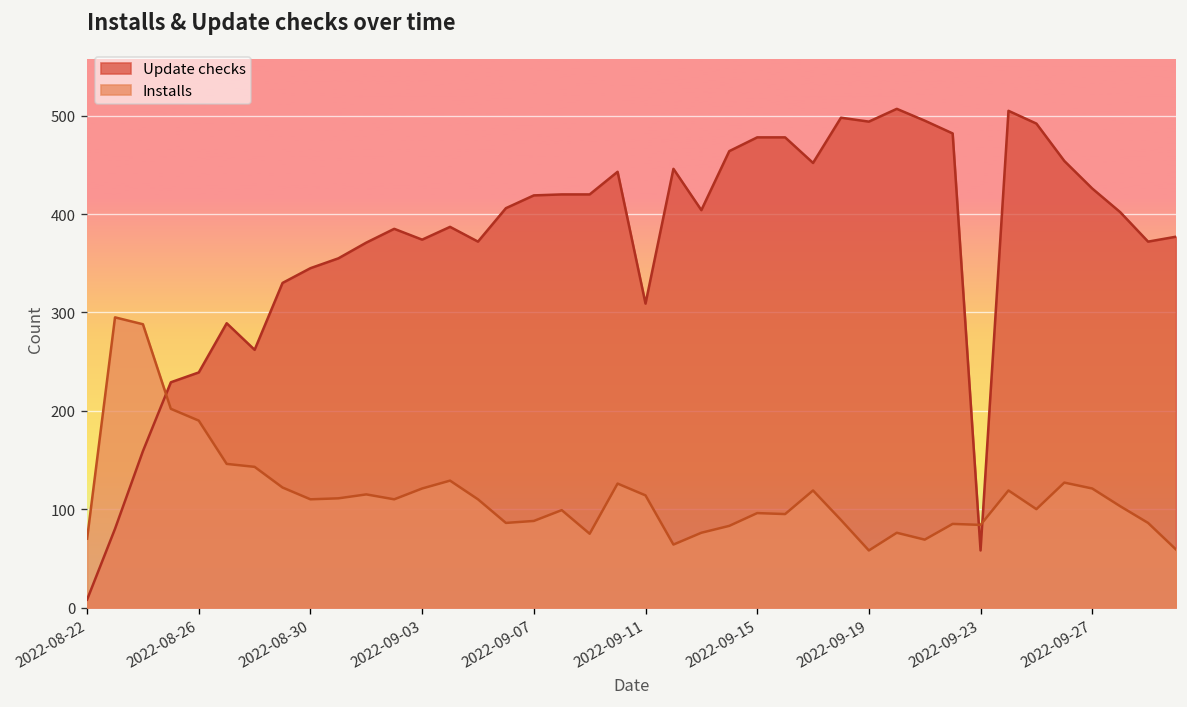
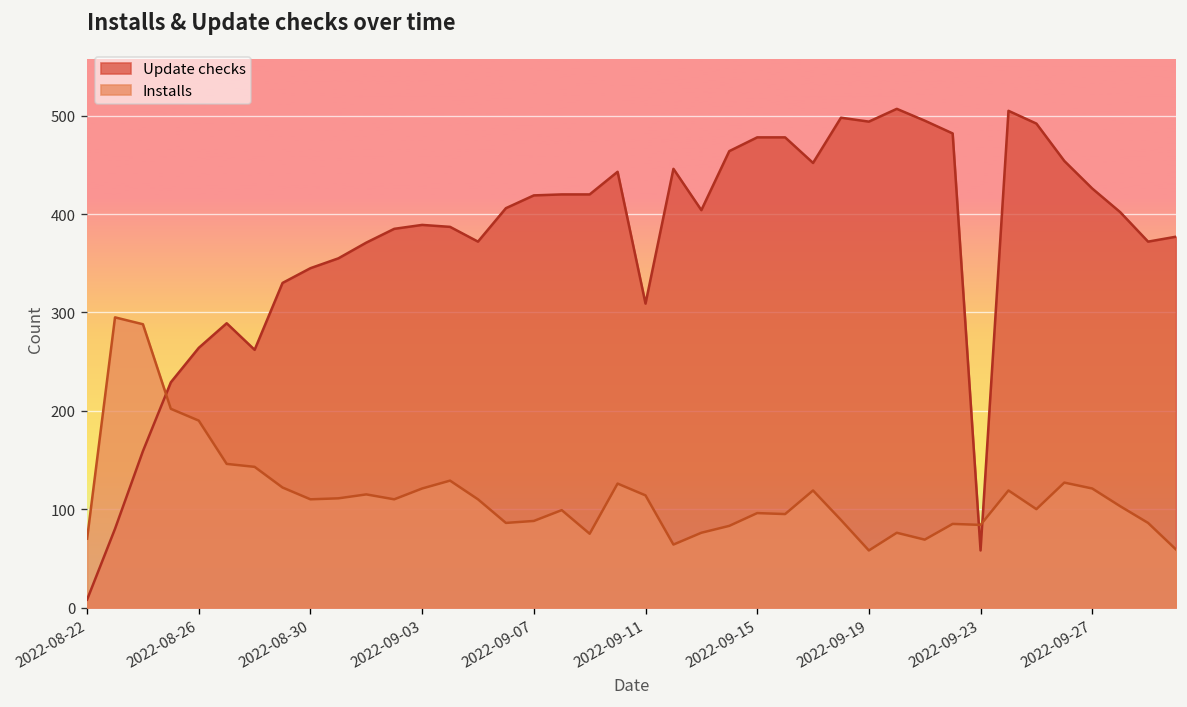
Update checks, 2022-08-26: 240 -> 260
Update checks, 2022-09-03: 370 -> 390
